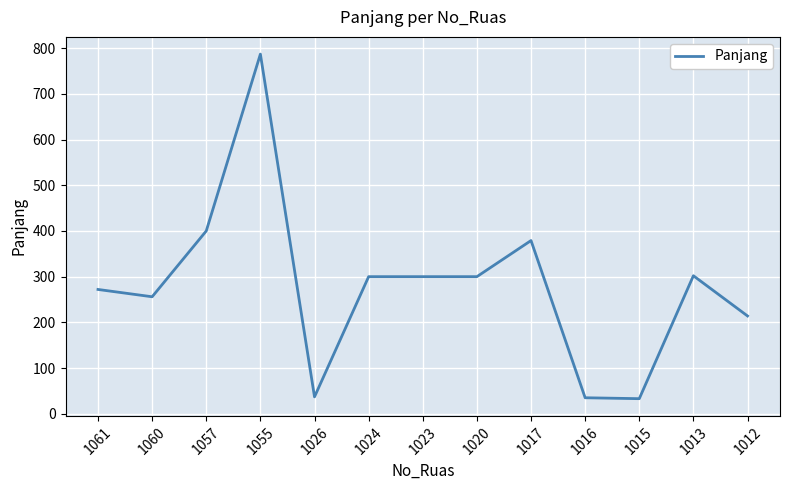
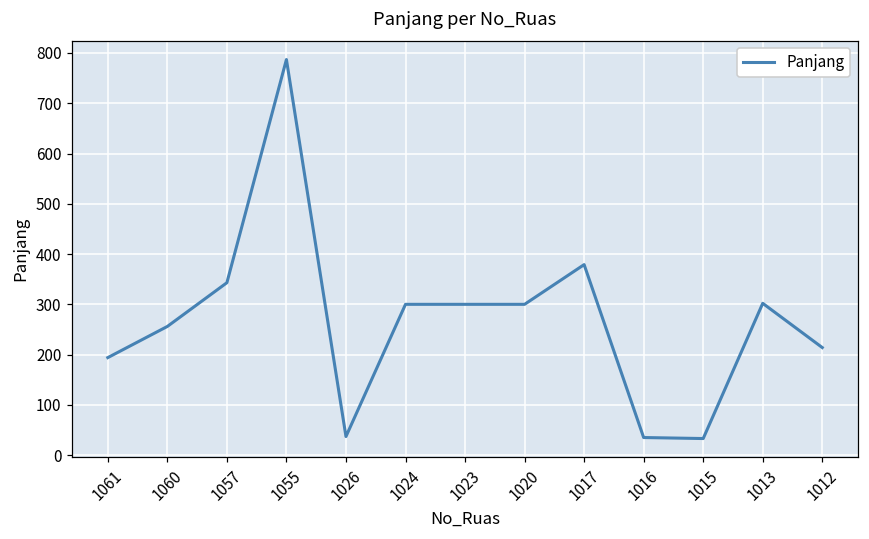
1061: 270 -> 190
1057: 400 -> 340
